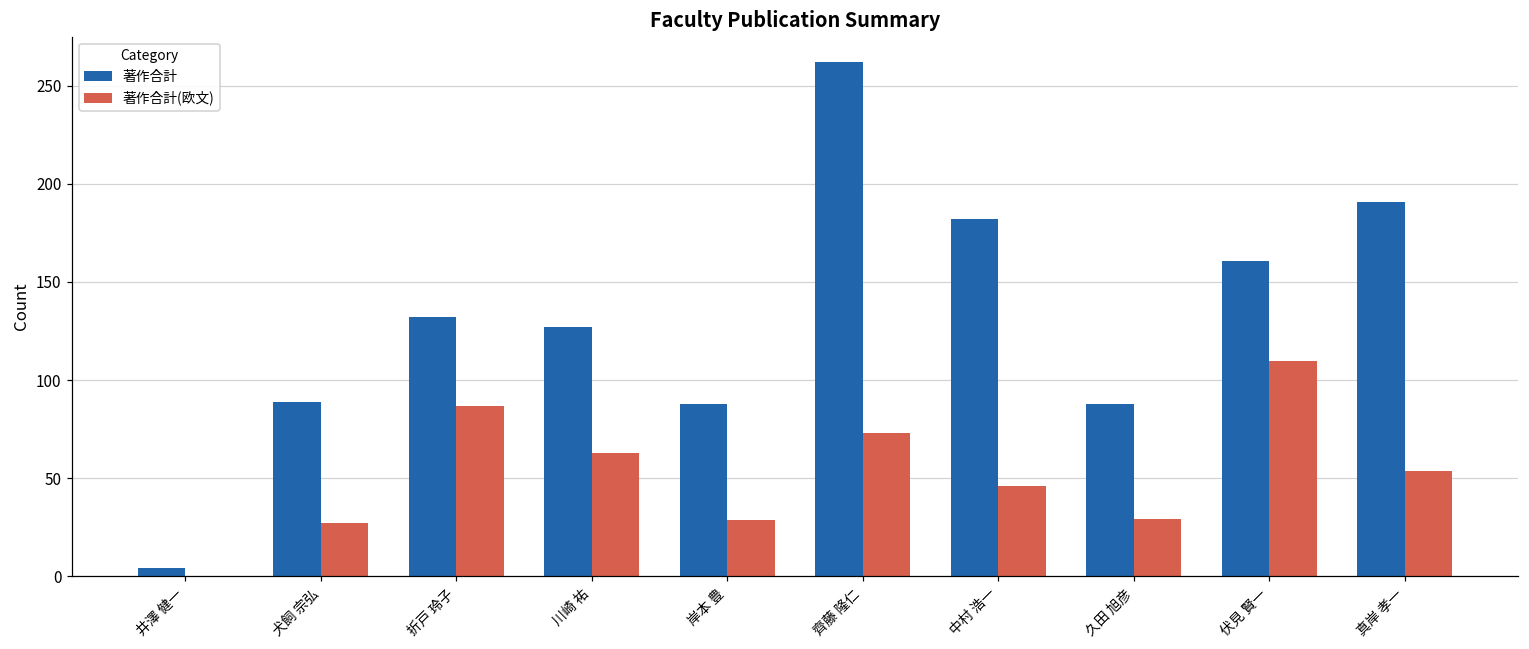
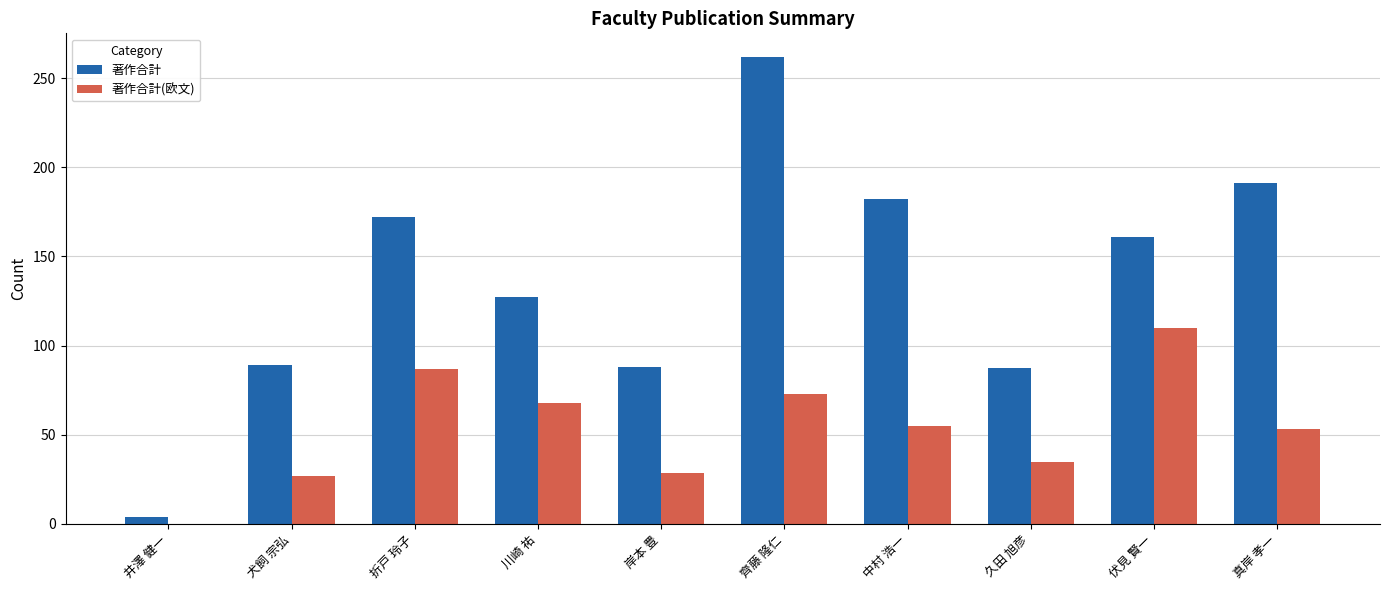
著作合計, 折戸 玲子: 132 -> 172
著作合計(欧文), 川崎 祐: 63 -> 68
著作合計(欧文), 中村 浩一: 46 -> 55
著作合計(欧文), 久田 旭彦: 29 -> 35
